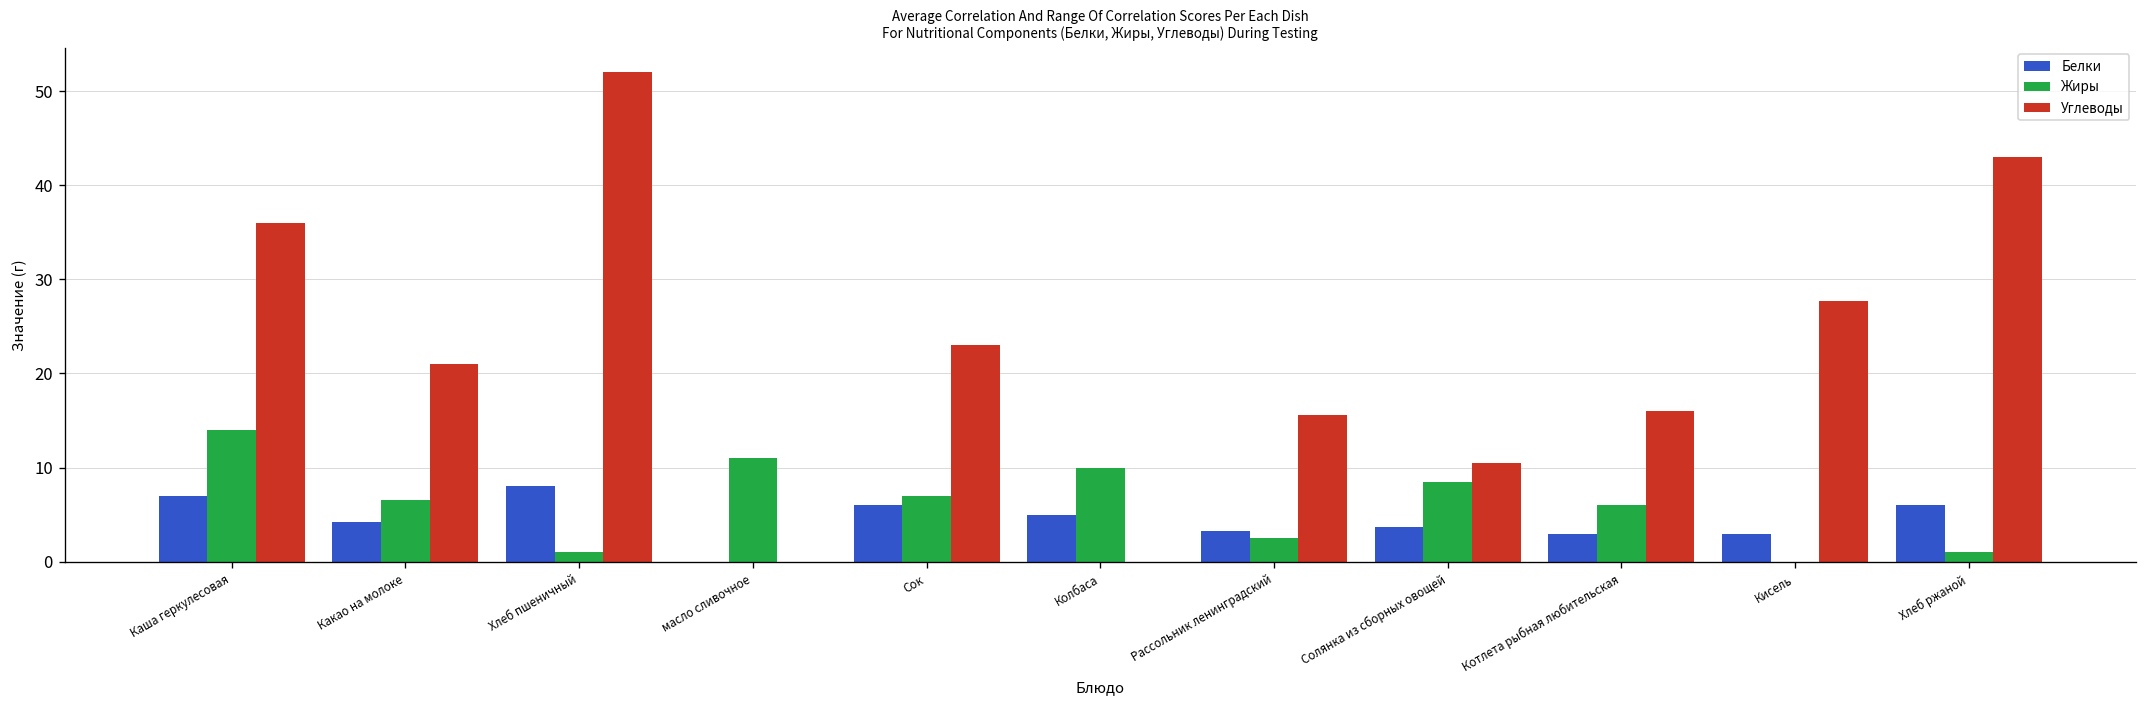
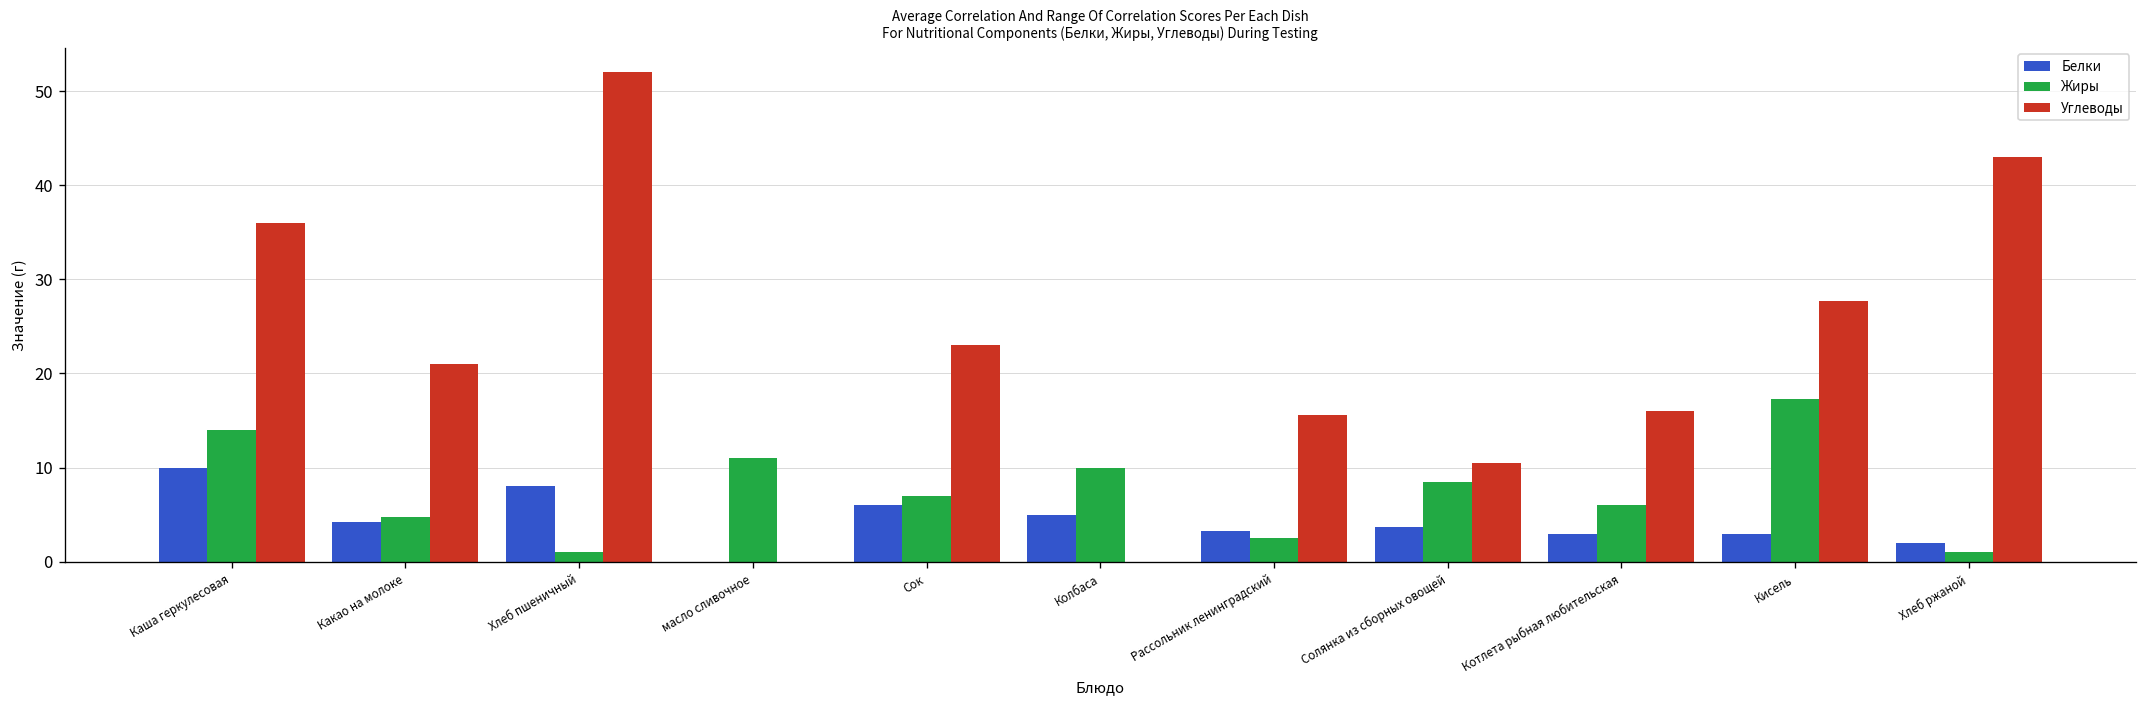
Белки, Каша геркулесовая: 7 -> 10
Жиры, Какао на молоке: 7 -> 5
Жиры, Кисель: 0 -> 17
Белки, Хлеб ржаной: 6 -> 2
